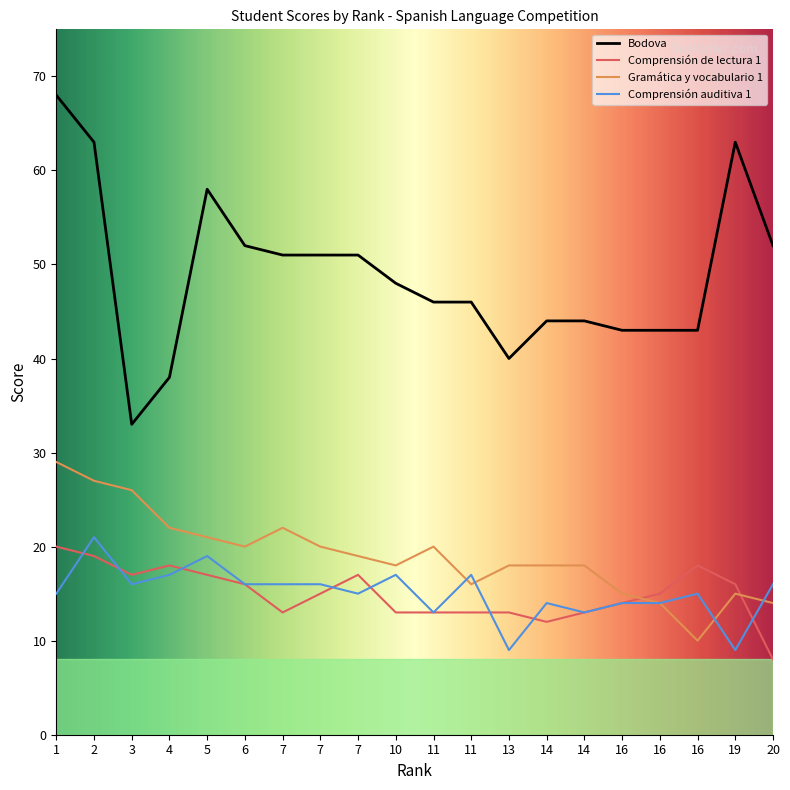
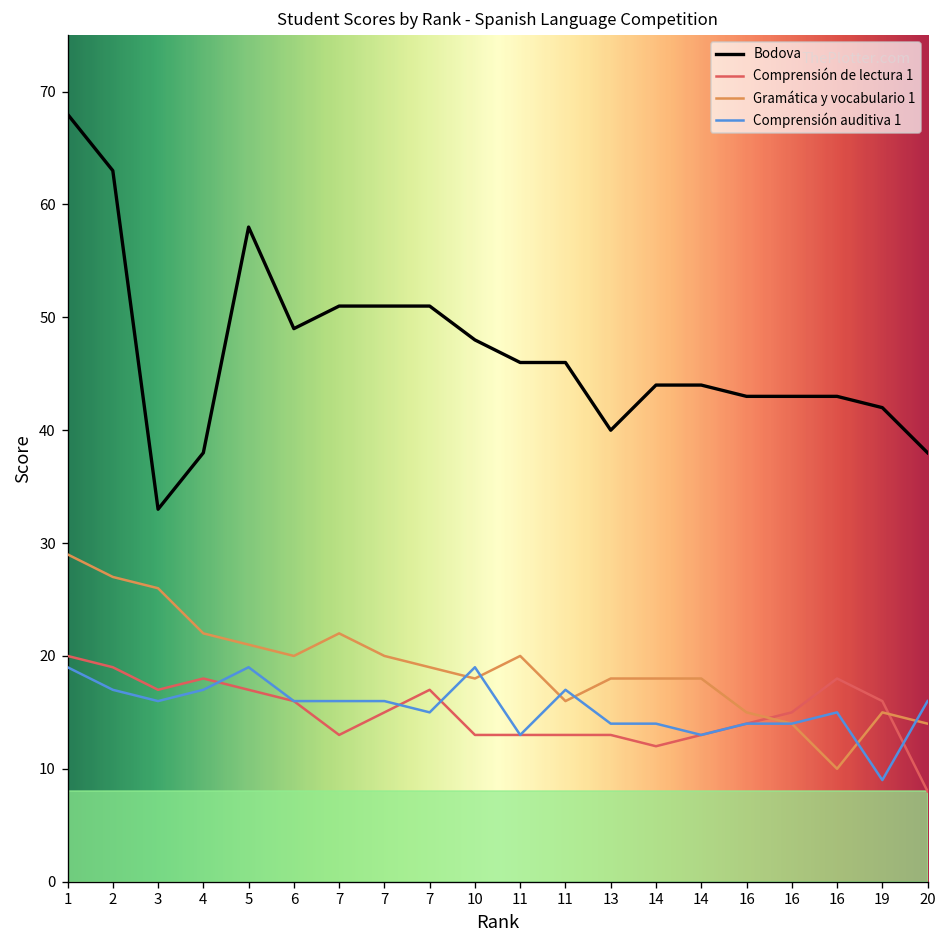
Comprensión auditiva 1, 1: 15 -> 19
Comprensión auditiva 1, 2: 21 -> 17
Bodova, 6: 52 -> 49
Comprensión auditiva 1, 10: 17 -> 19
Comprensión auditiva 1, 13: 9 -> 14
Bodova, 19: 63 -> 42
Bodova, 20: 52 -> 38
